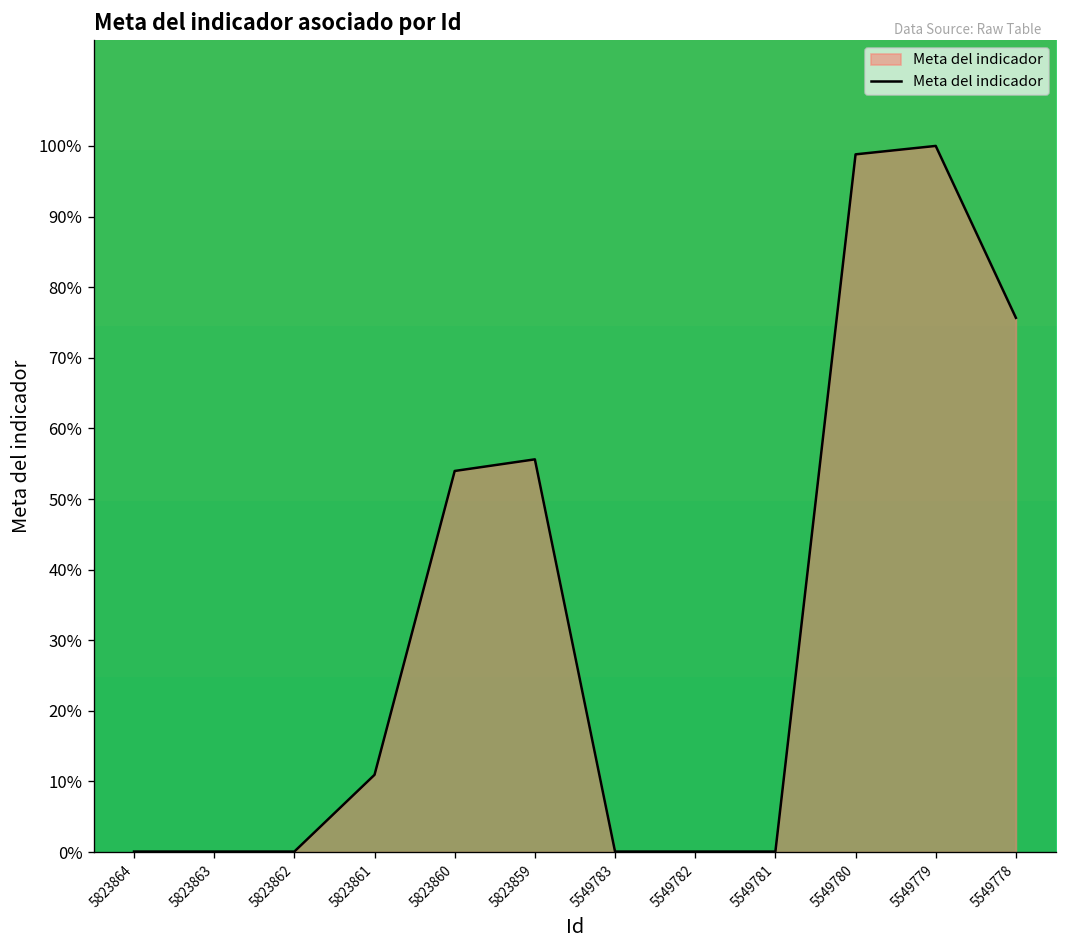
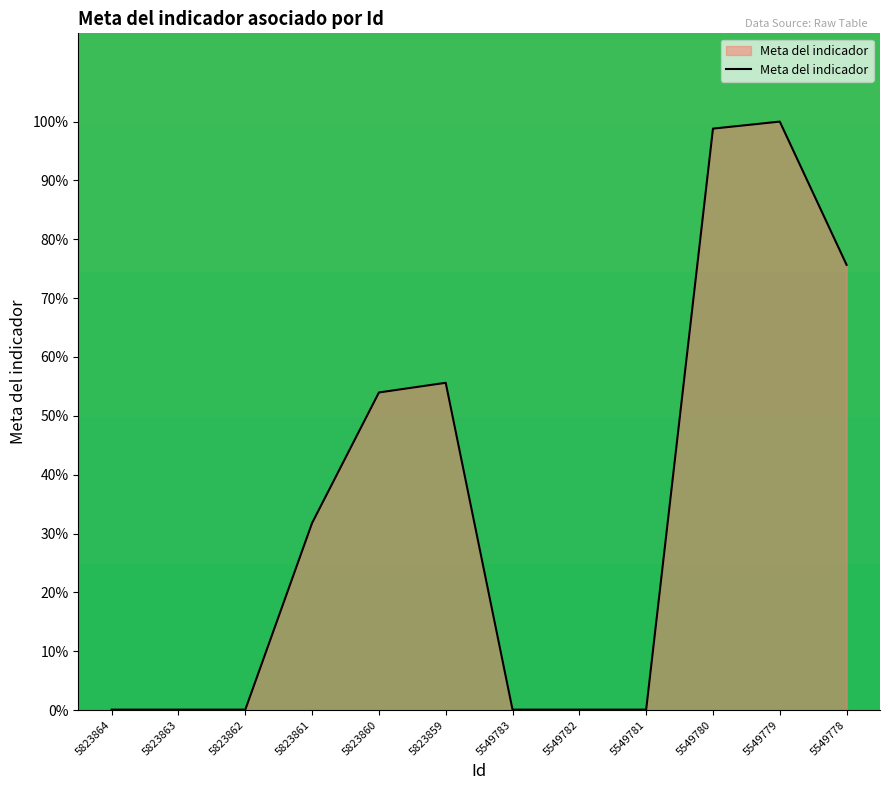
5823861: 11% -> 32%
